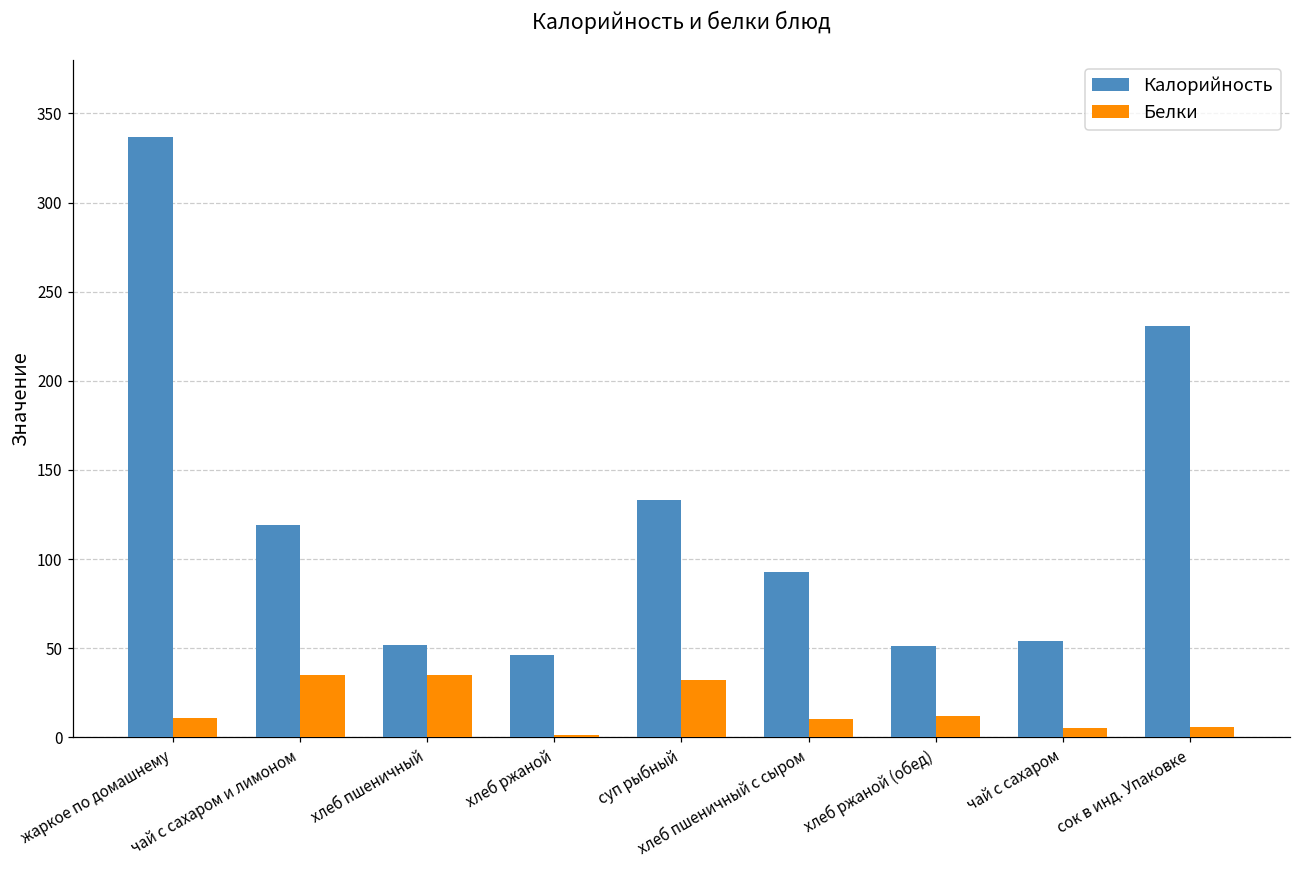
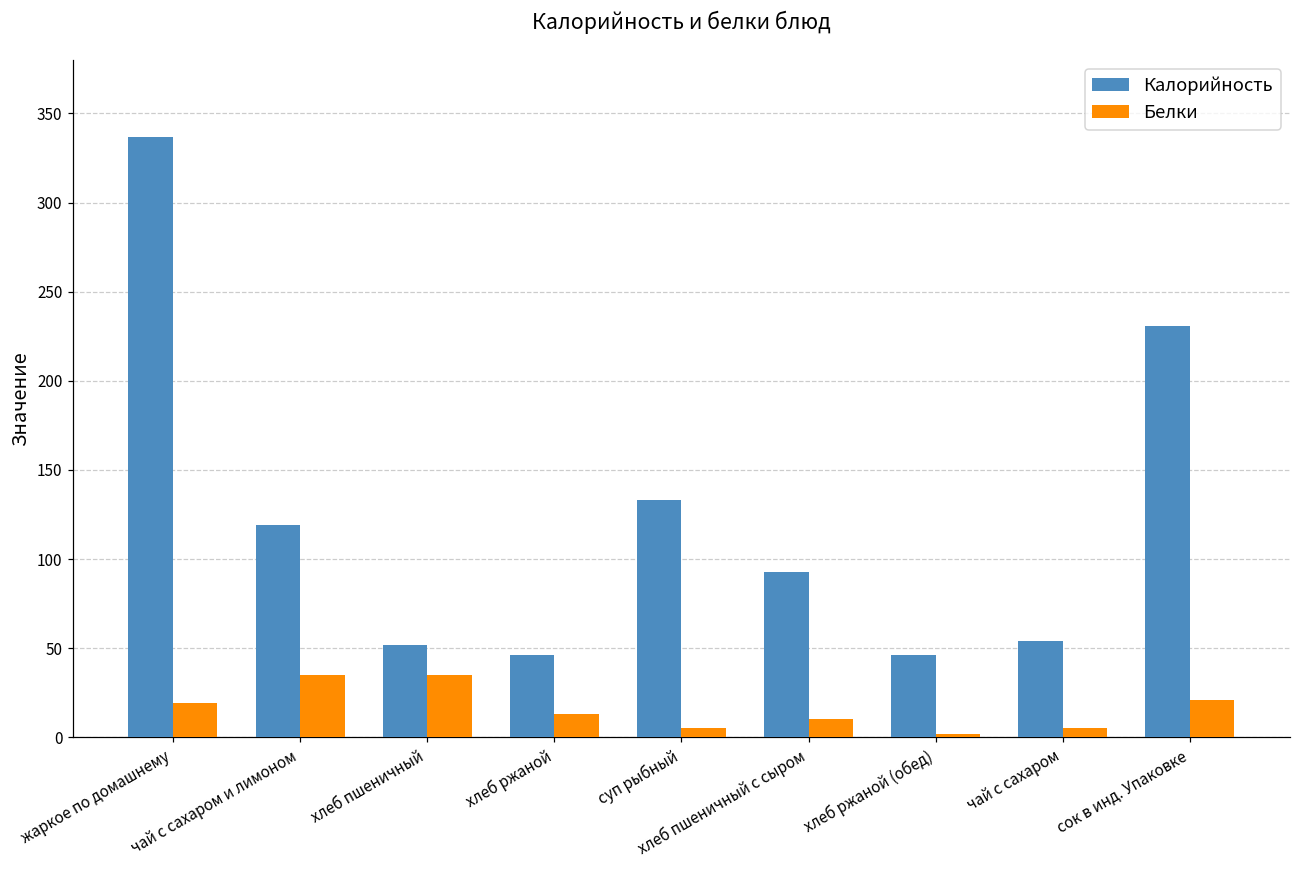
Белки, жаркое по домашнему: 11 -> 19
Белки, хлеб ржаной: 1 -> 13
Белки, суп рыбный: 32 -> 5
Калорийность, хлеб ржаной (обед): 51 -> 46
Белки, хлеб ржаной (обед): 12 -> 2
Белки, сок в инд. Упаковке: 6 -> 21
